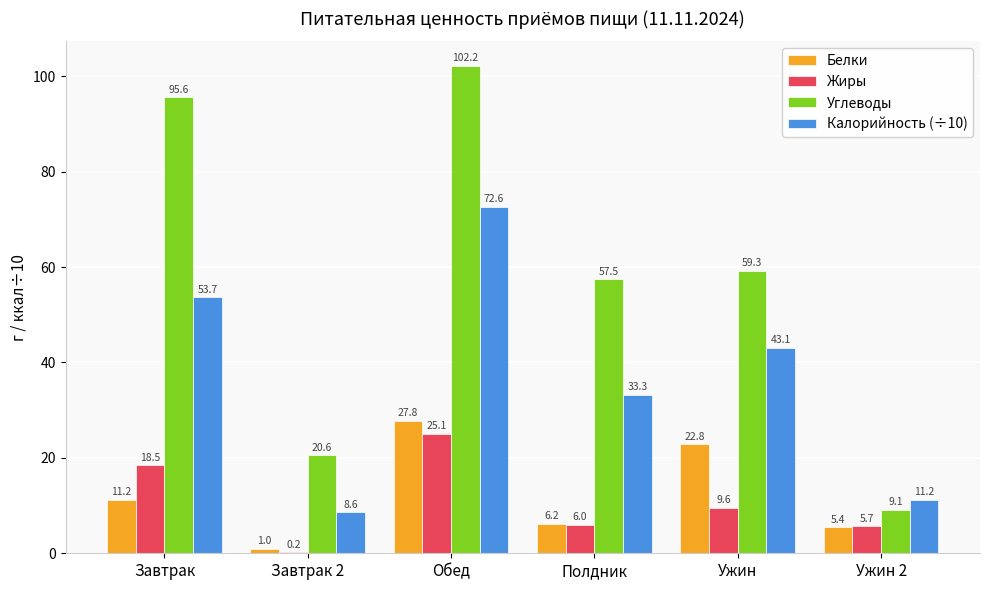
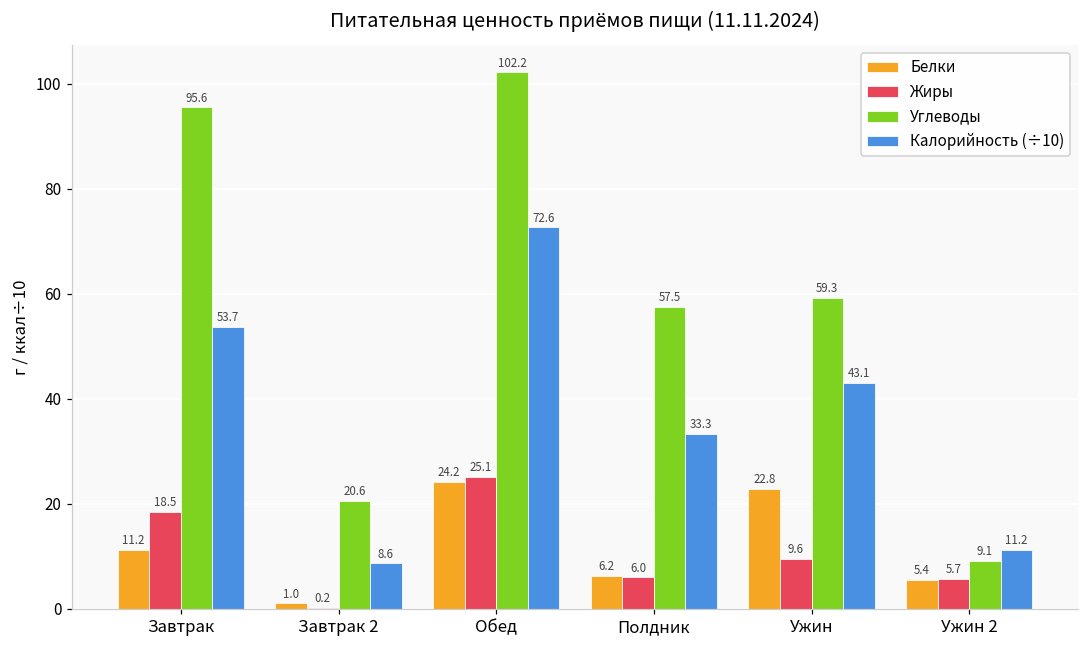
Белки, Обед: 27.8 -> 24.2
